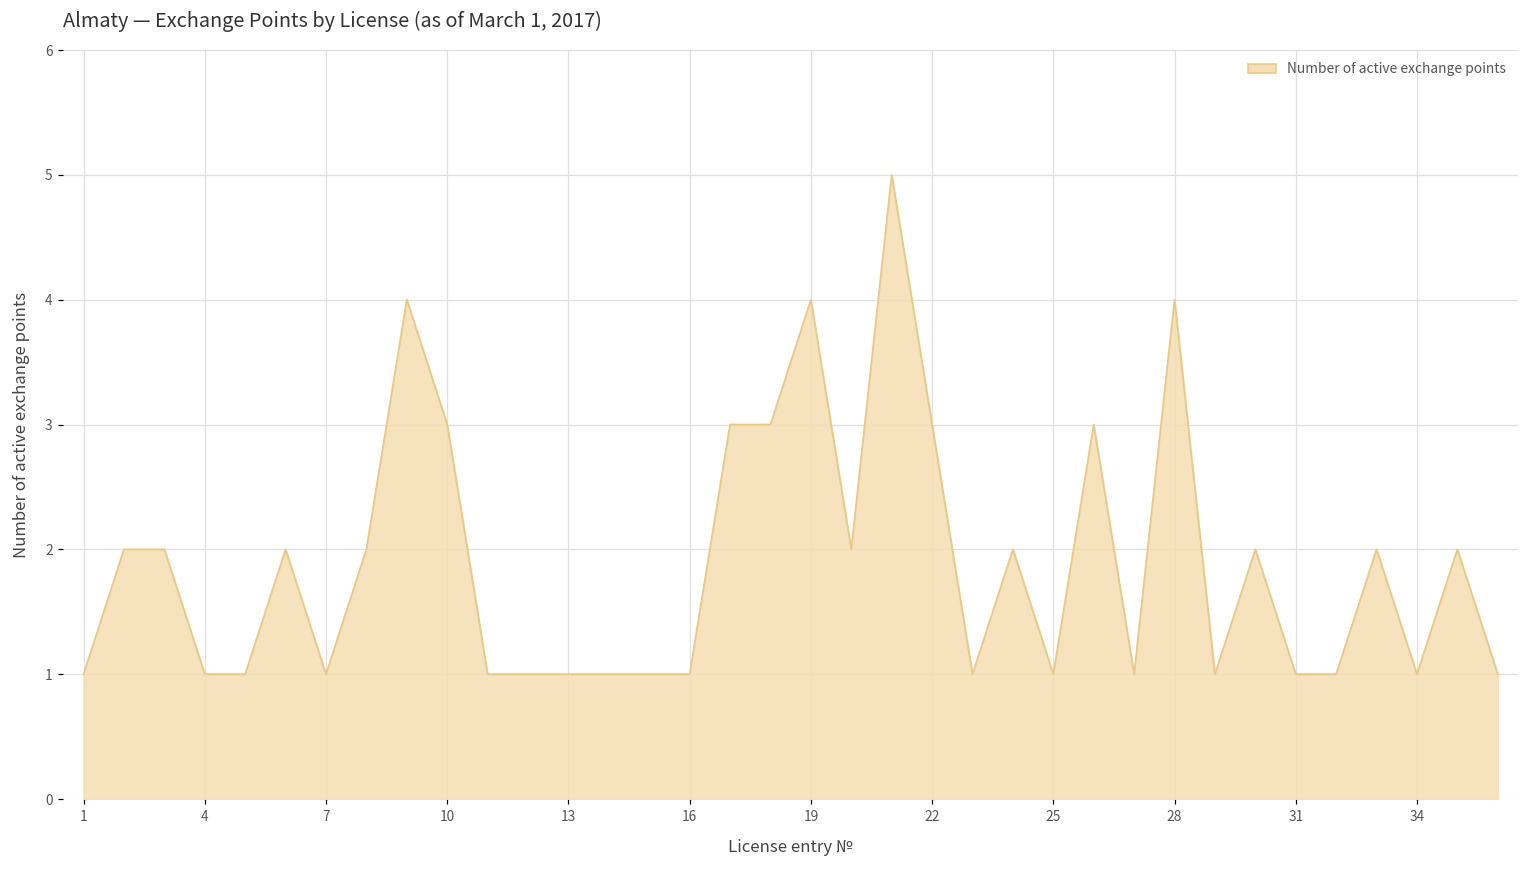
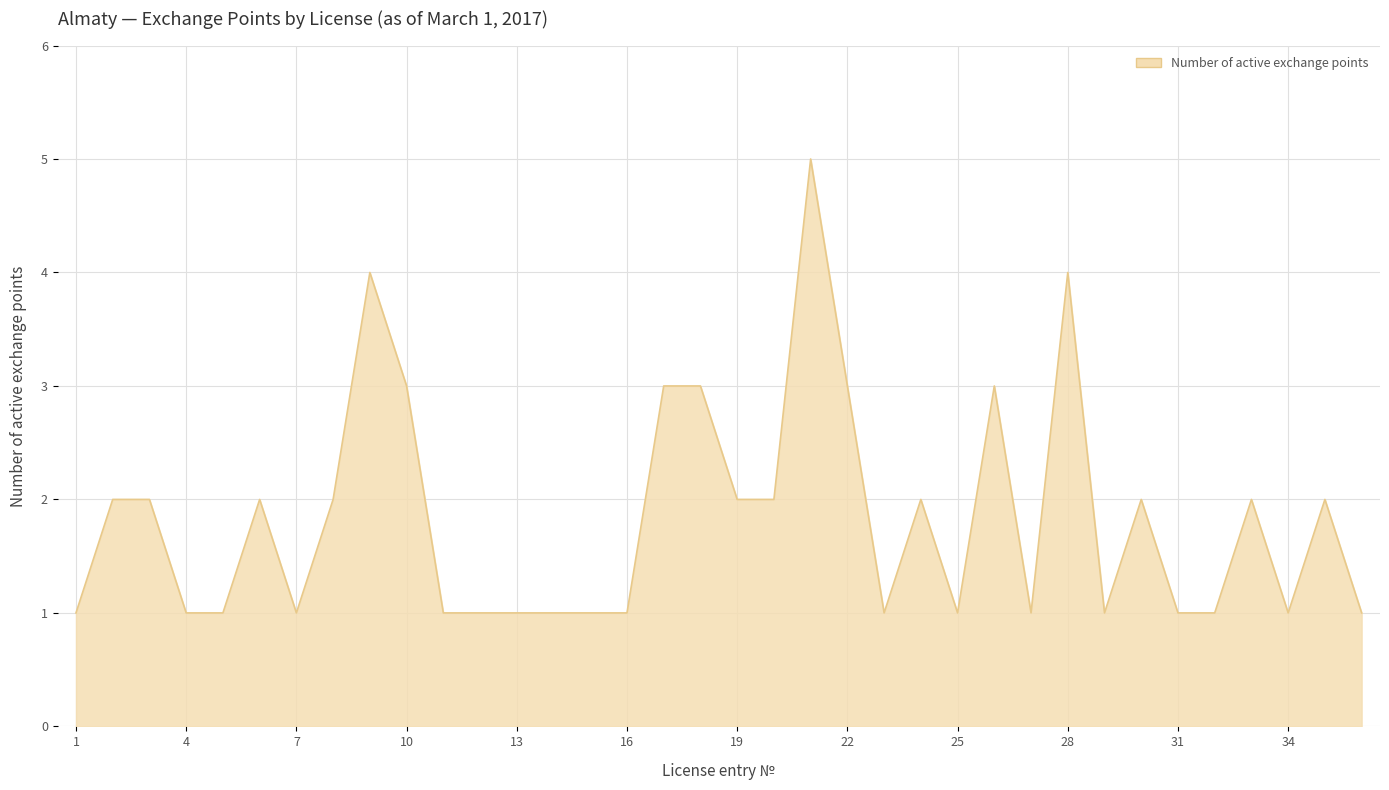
19: 4 -> 2
